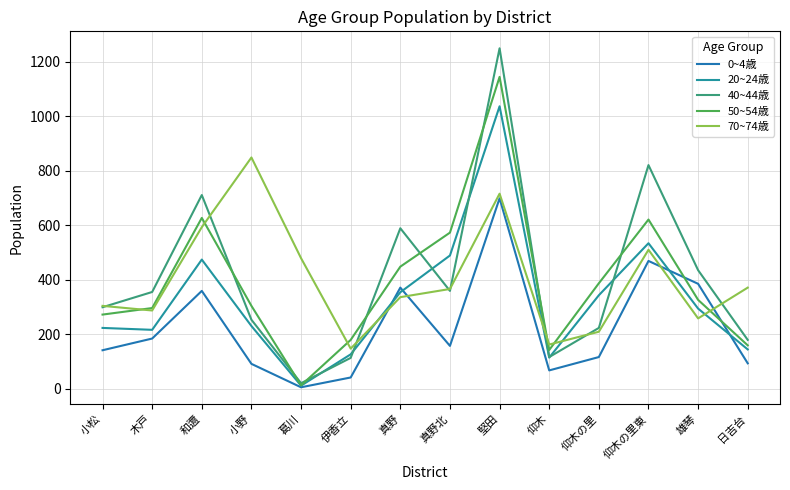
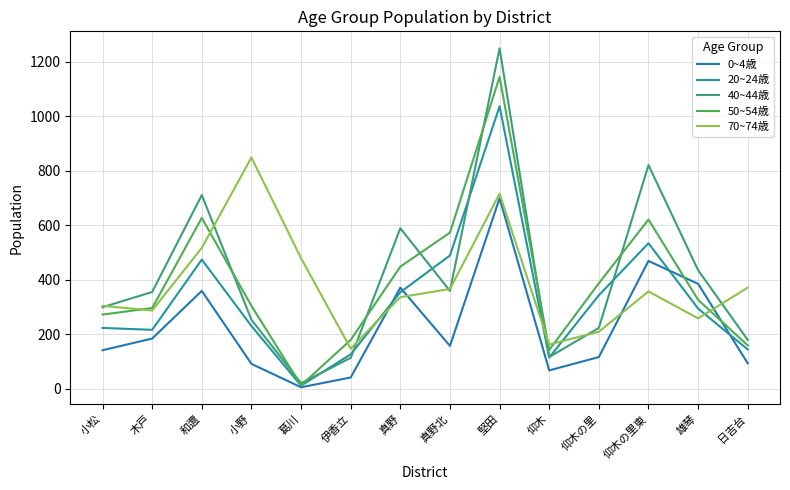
70~74歳, 和邇: 590 -> 520
70~74歳, 仰木の里東: 510 -> 360
